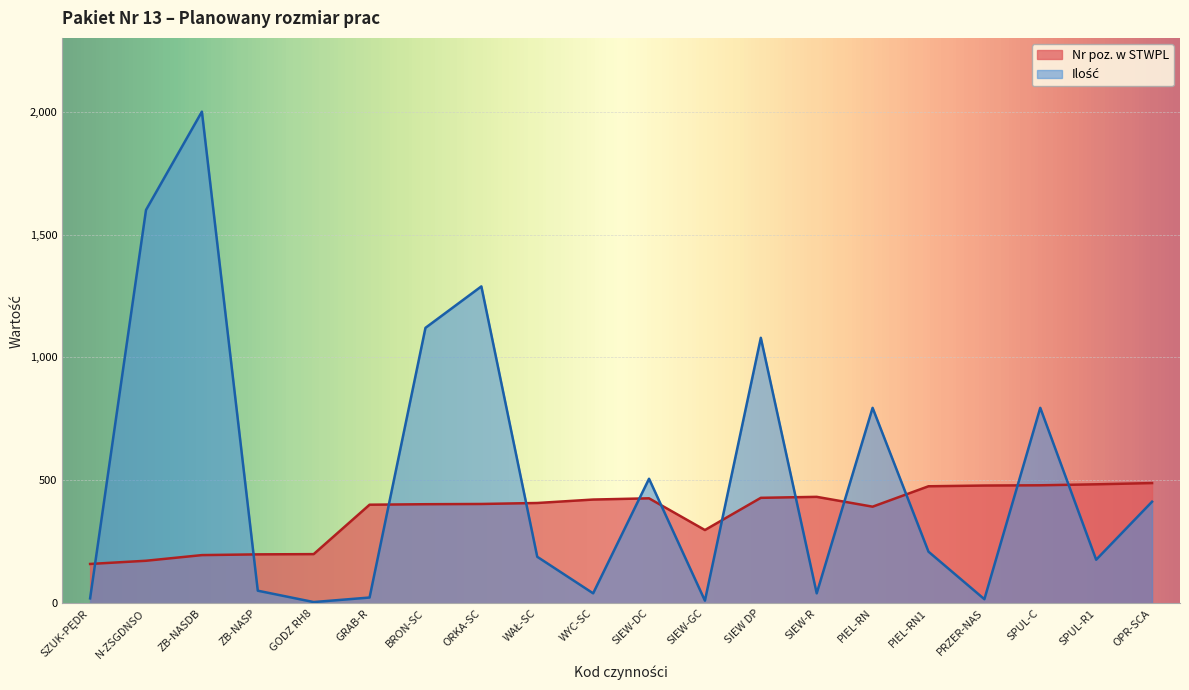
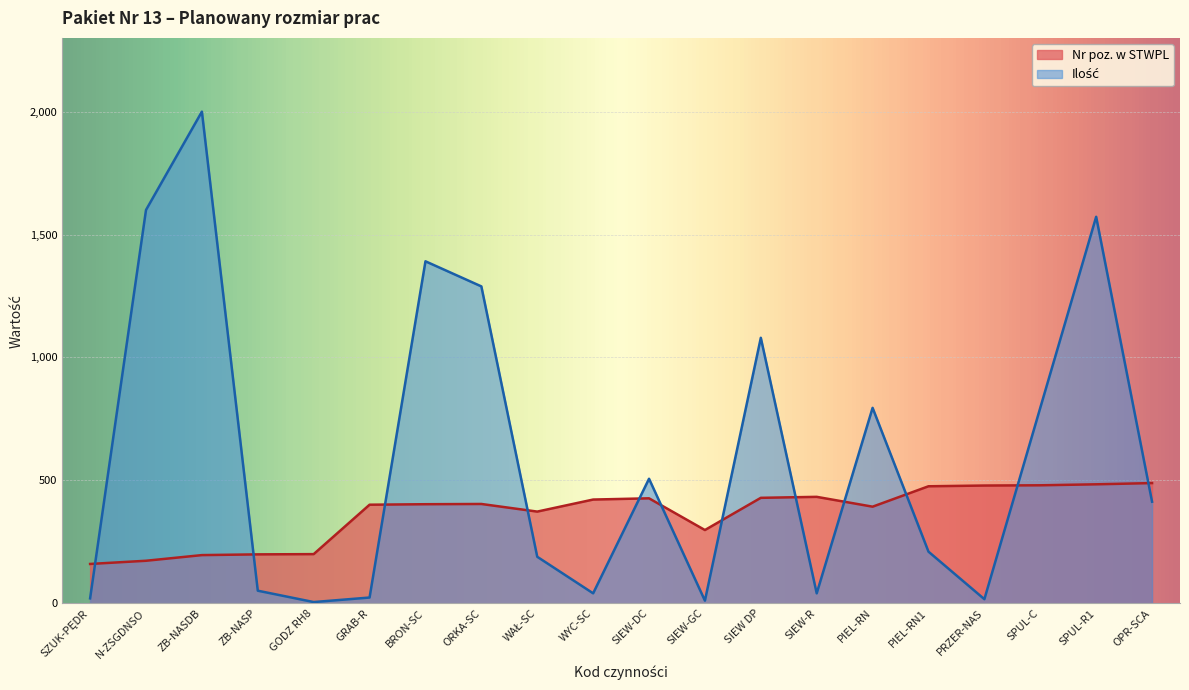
Ilość, BRON-SC: 1,120 -> 1,390
Nr poz. w STWPL, WAŁ-SC: 410 -> 370
Ilość, SPUL-R1: 180 -> 1,570
